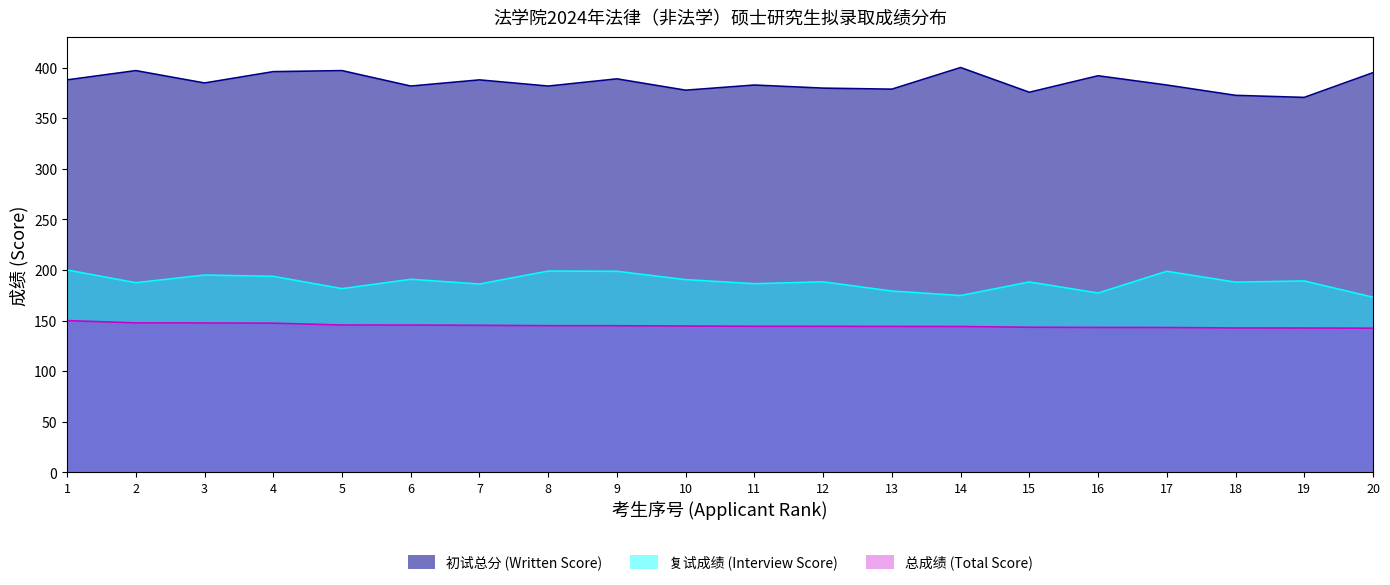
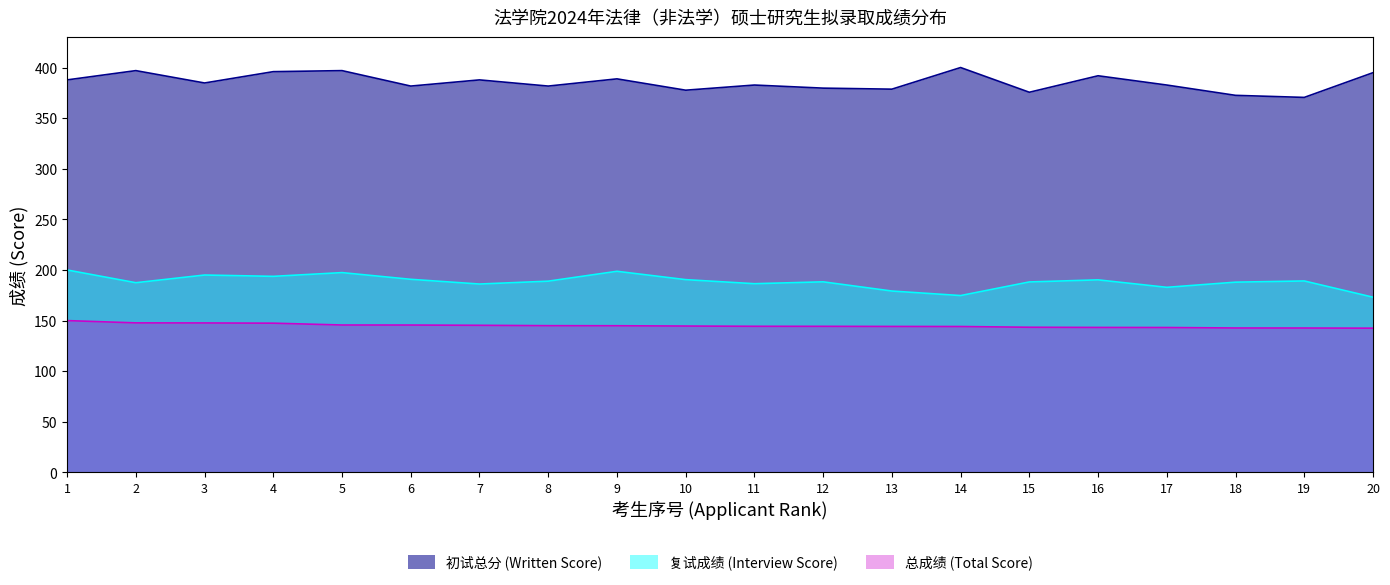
复试成绩 (Interview Score), 5: 182 -> 197
复试成绩 (Interview Score), 8: 199 -> 189
复试成绩 (Interview Score), 16: 177 -> 190
复试成绩 (Interview Score), 17: 199 -> 183
